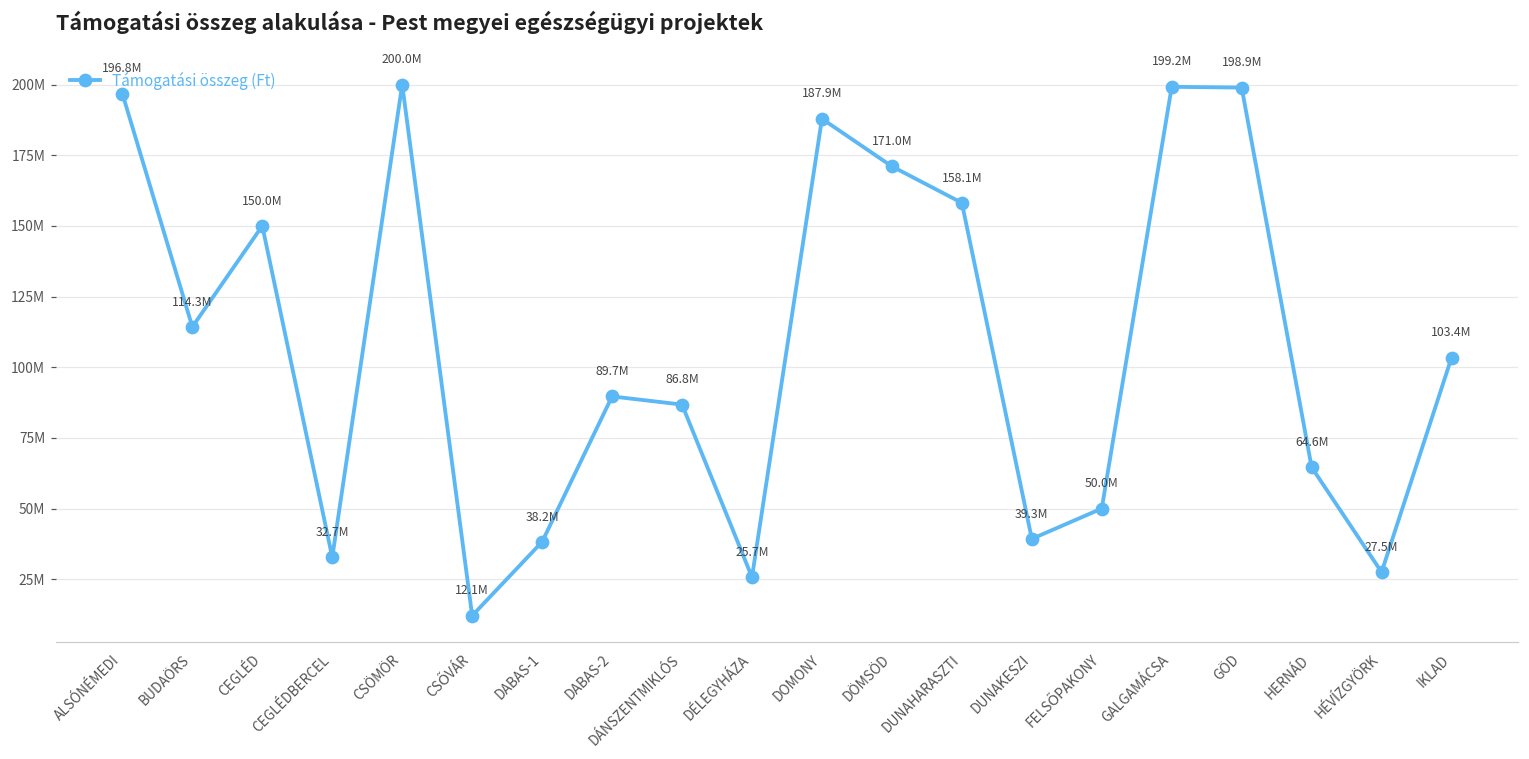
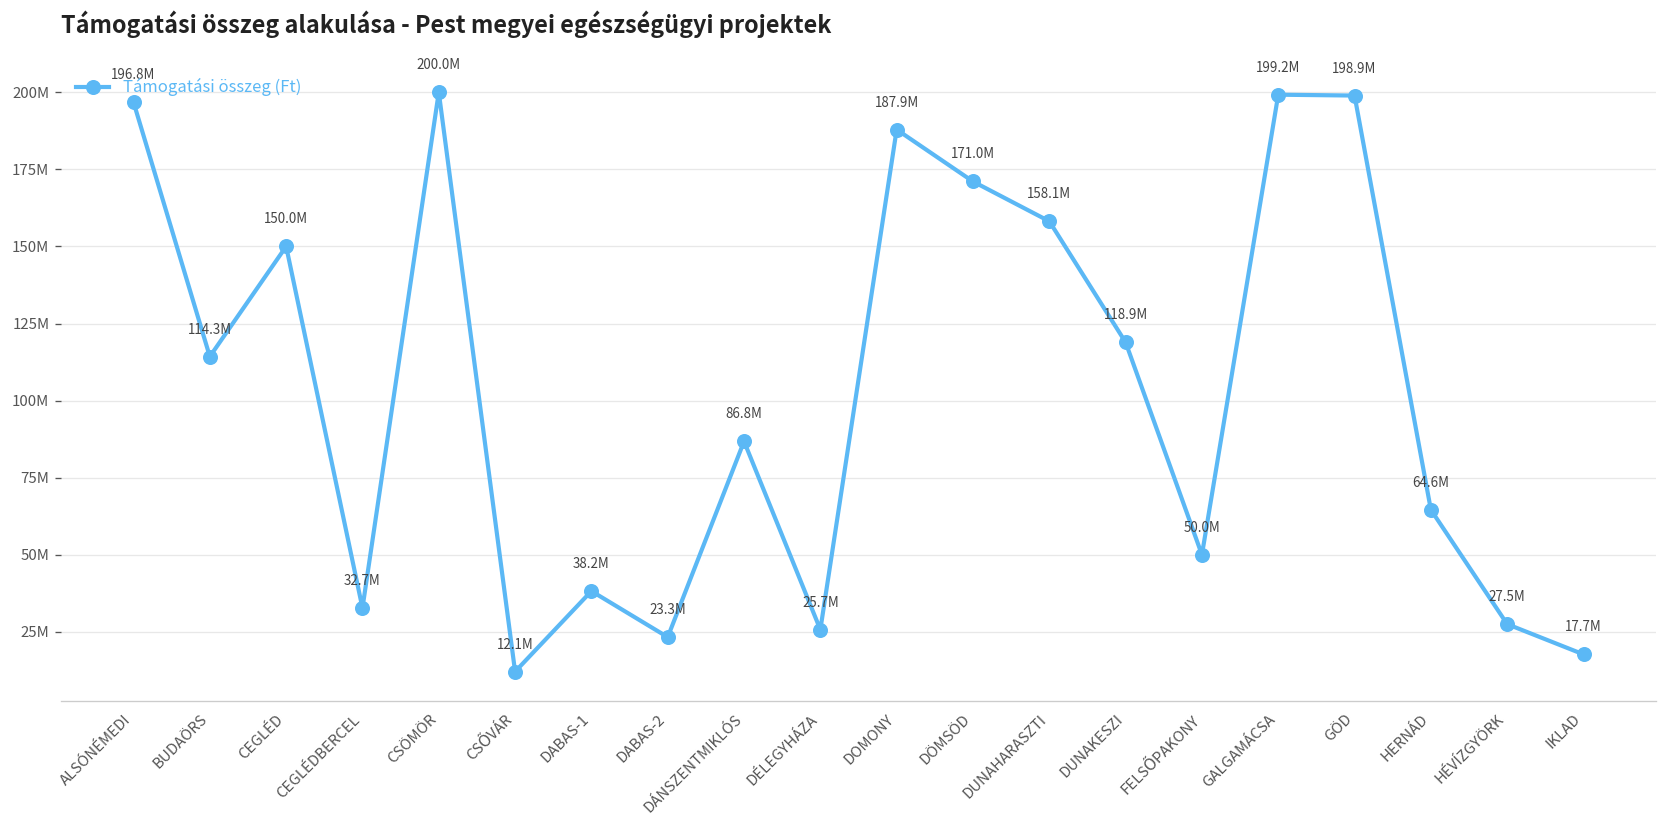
DABAS-2: 89.7M -> 23.3M
DUNAKESZI: 39.3M -> 118.9M
IKLAD: 103.4M -> 17.7M
